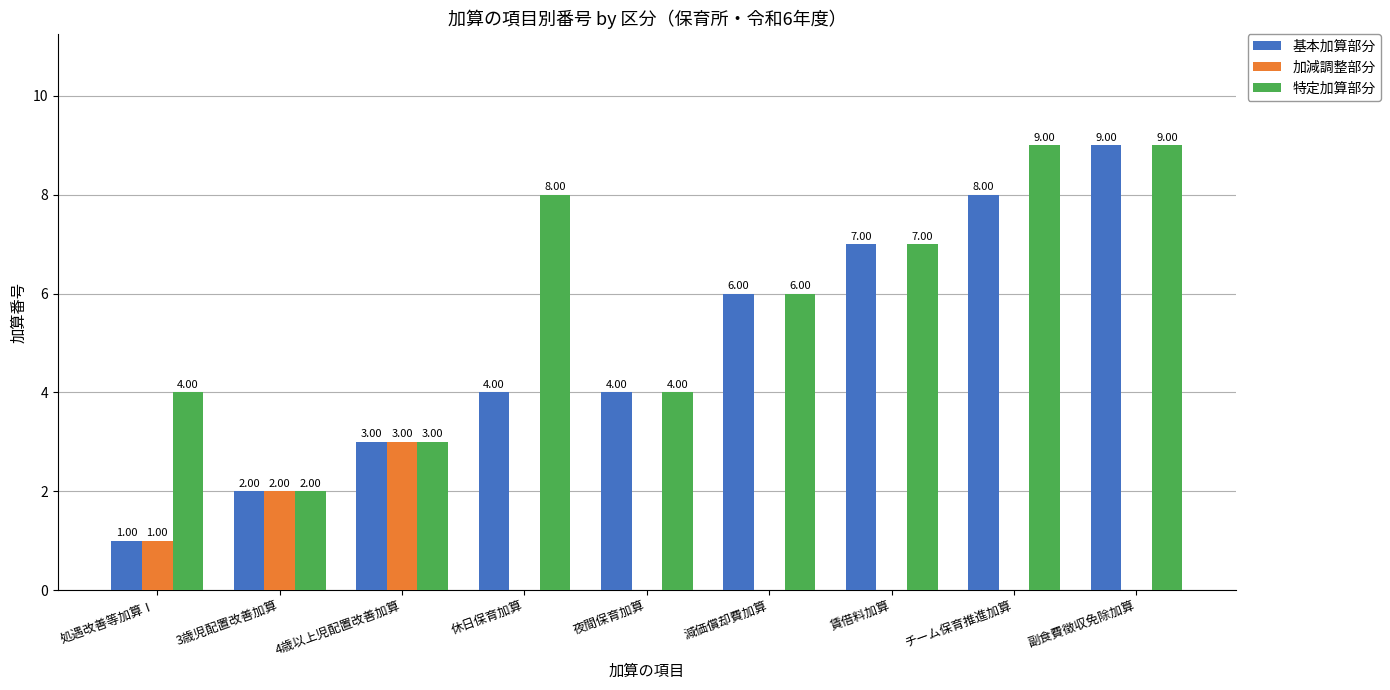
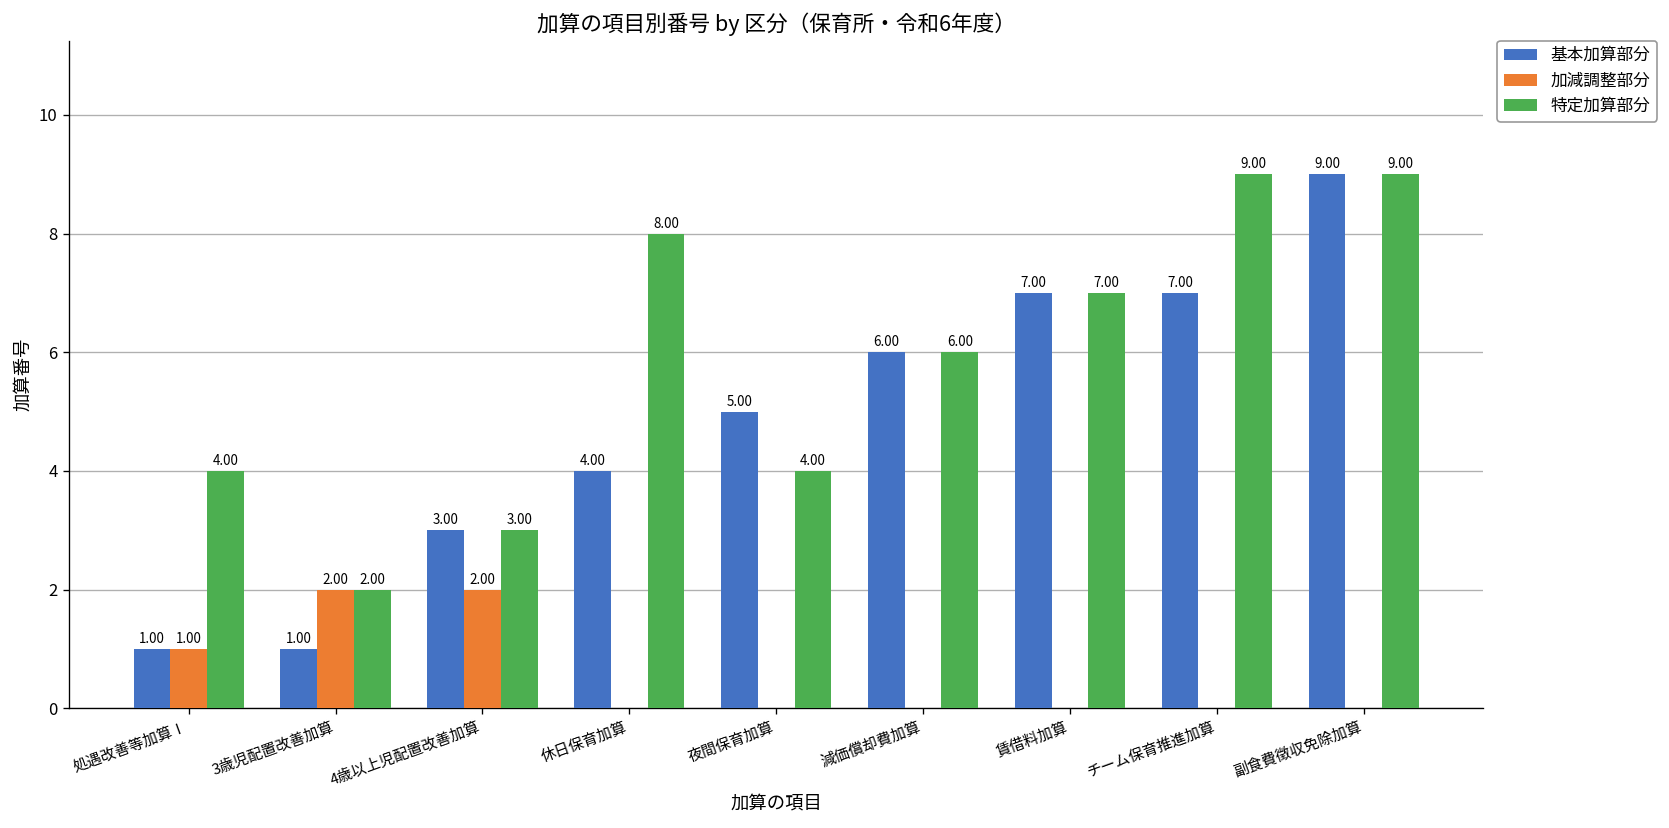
基本加算部分, 3歳児配置改善加算: 2.00 -> 1.00
加減調整部分, 4歳以上児配置改善加算: 3.00 -> 2.00
基本加算部分, 夜間保育加算: 4.00 -> 5.00
基本加算部分, チーム保育推進加算: 8.00 -> 7.00
